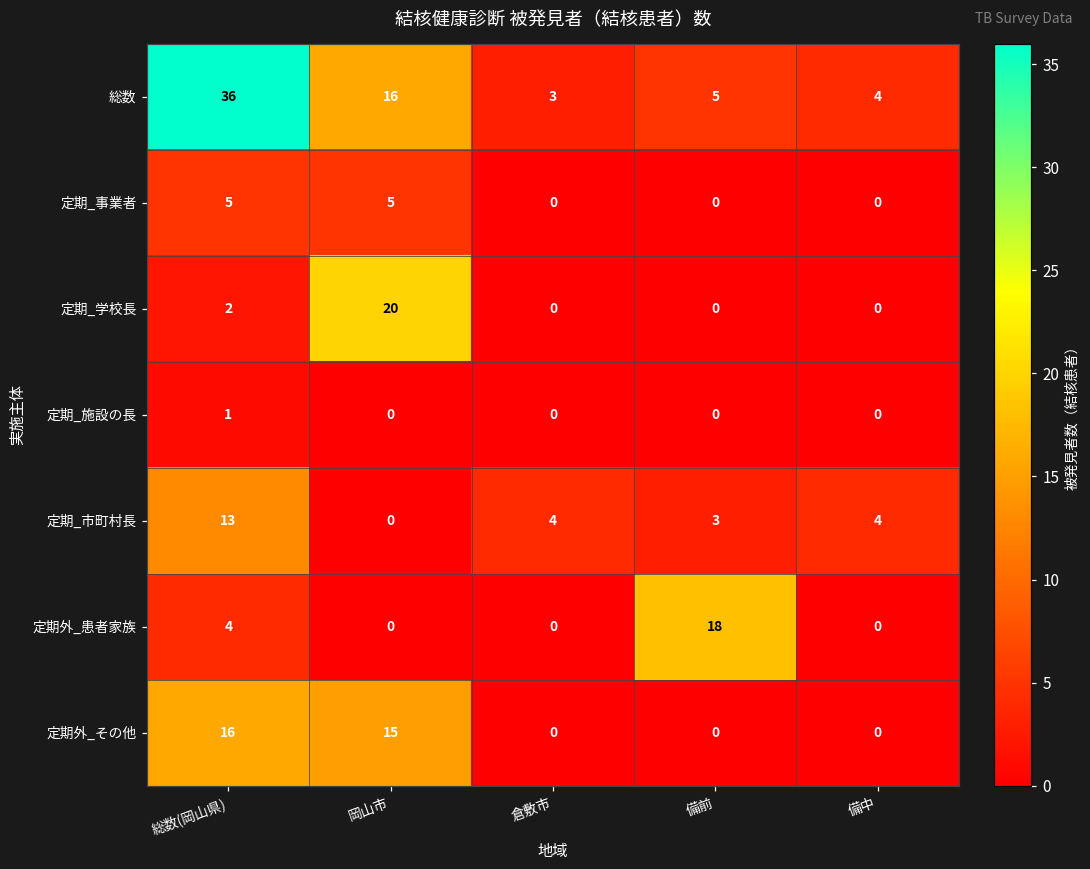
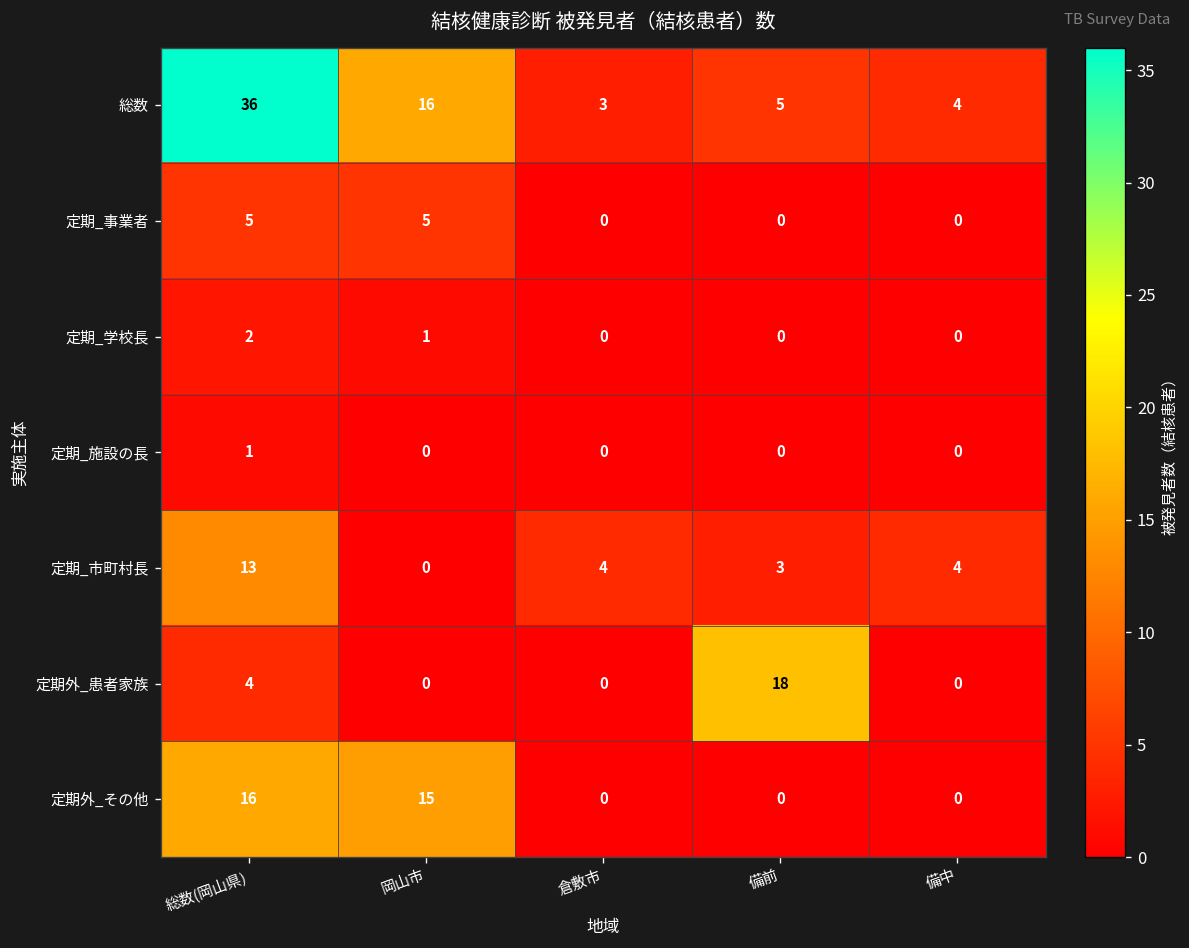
定期_学校長, 岡山市: 20 -> 1
